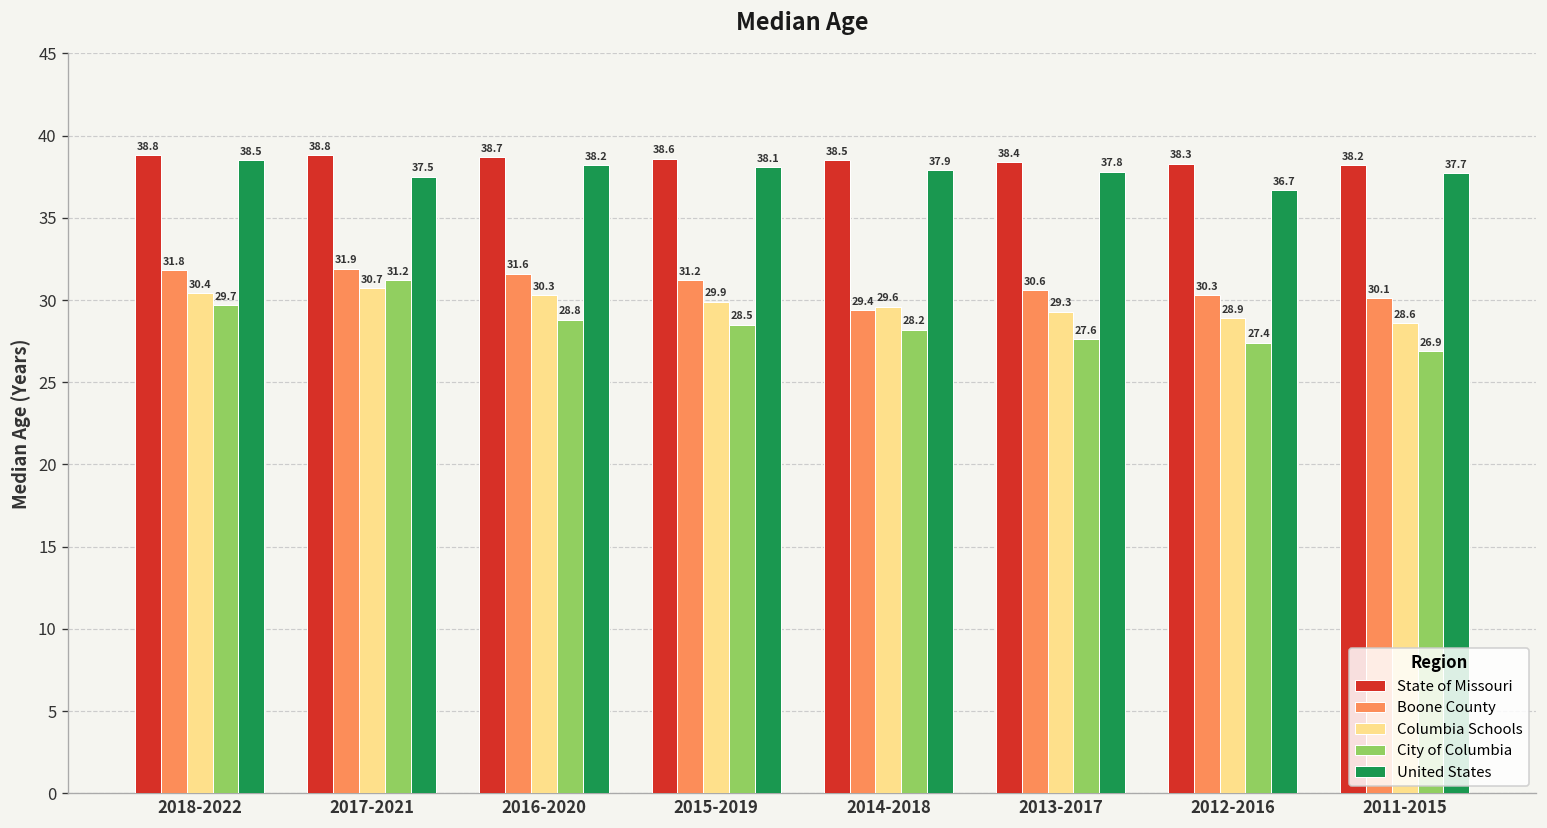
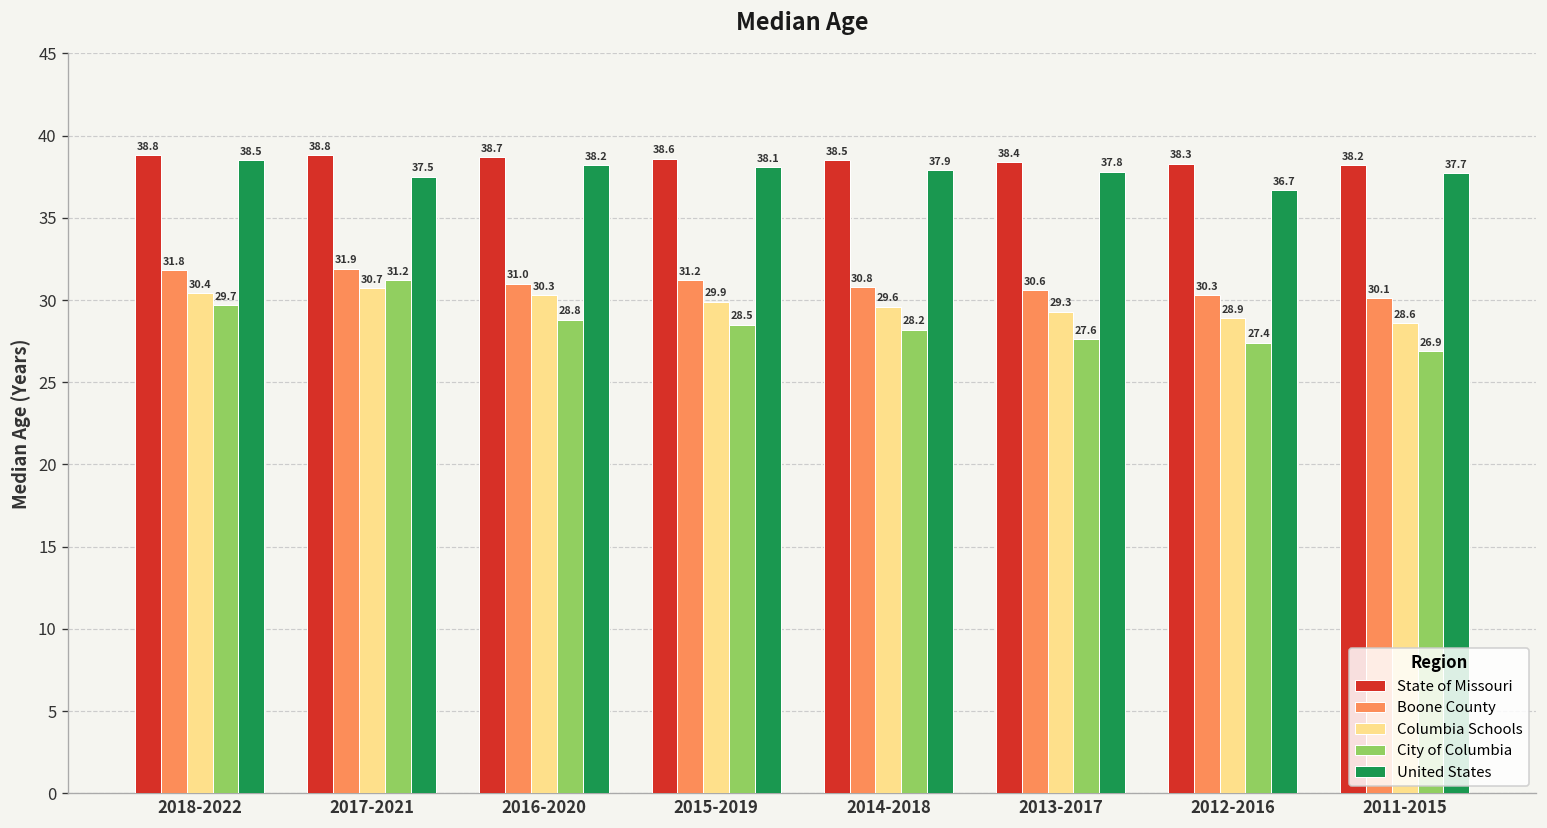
Boone County, 2016-2020: 31.6 -> 31.0
Boone County, 2014-2018: 29.4 -> 30.8
